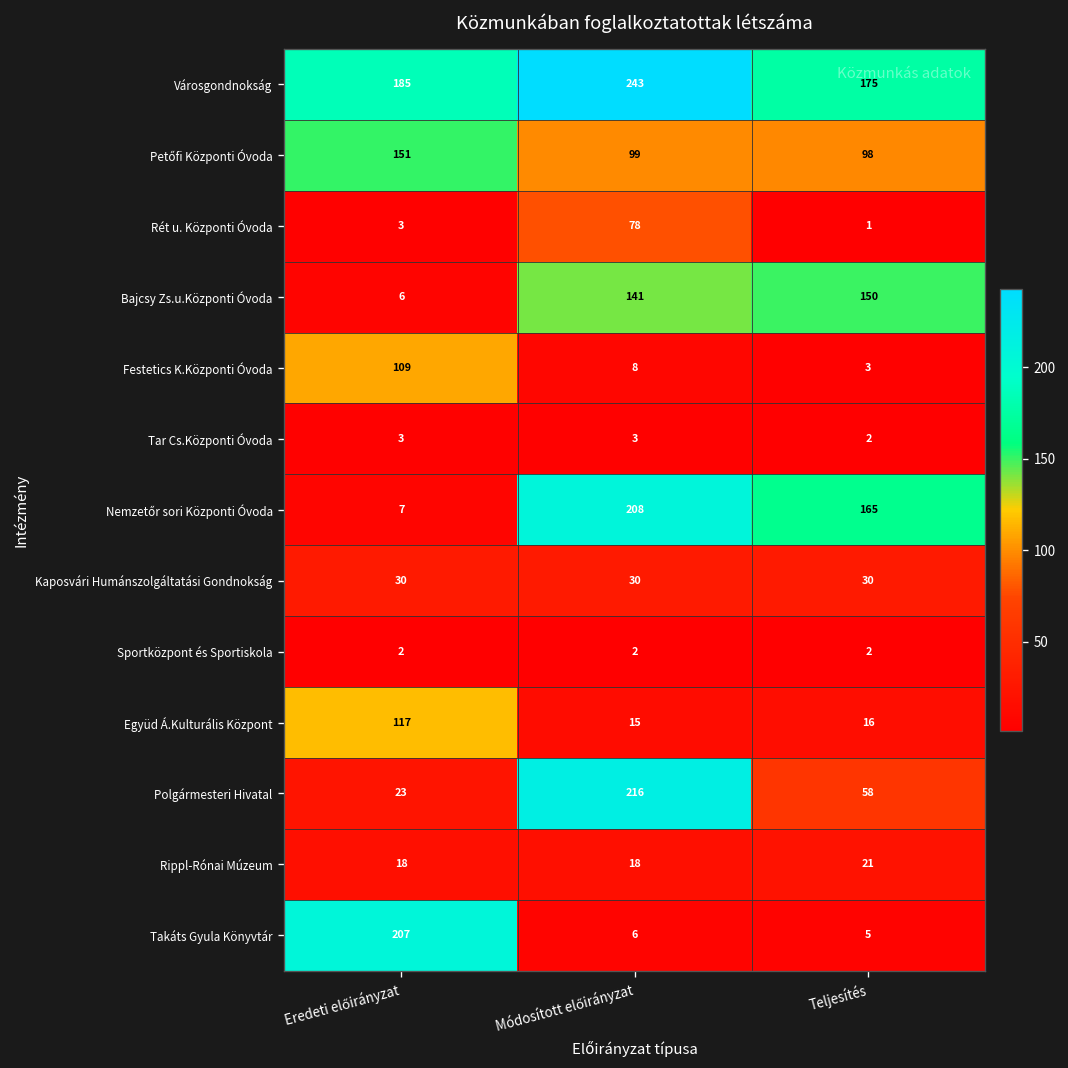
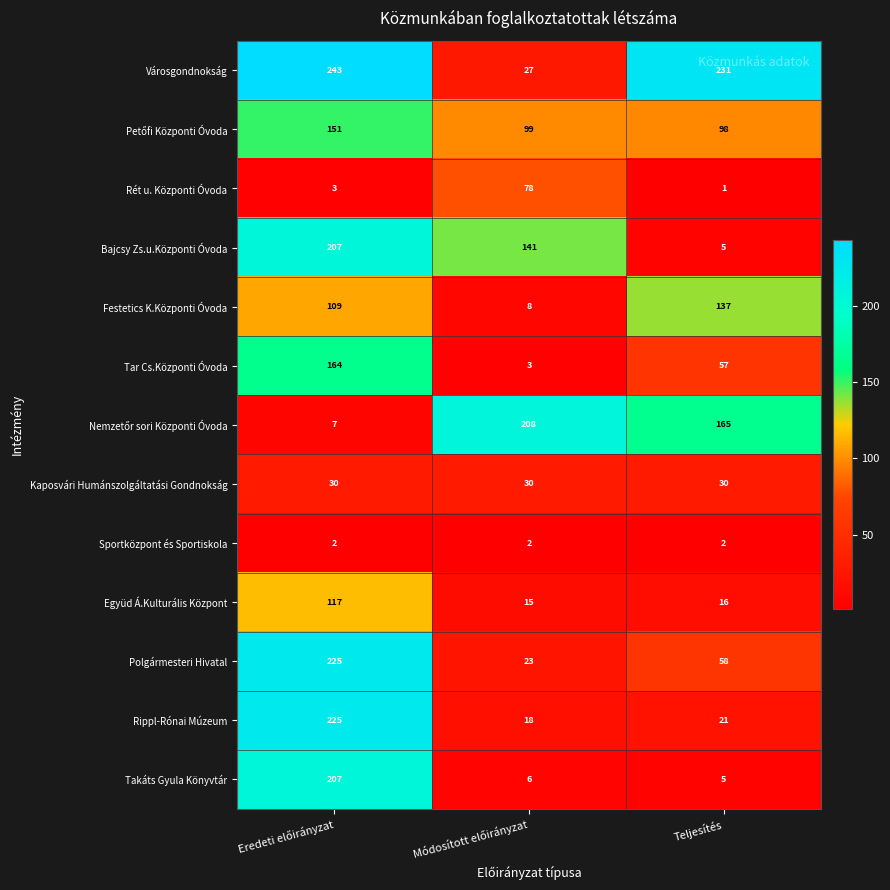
Városgondnokság, Eredeti előirányzat: 185 -> 243
Városgondnokság, Módosított előirányzat: 243 -> 27
Városgondnokság, Teljesítés: 175 -> 231
Bajcsy Zs.u.Központi Óvoda, Eredeti előirányzat: 6 -> 207
Bajcsy Zs.u.Központi Óvoda, Teljesítés: 150 -> 5
Festetics K.Központi Óvoda, Teljesítés: 3 -> 137
Tar Cs.Központi Óvoda, Eredeti előirányzat: 3 -> 164
Tar Cs.Központi Óvoda, Teljesítés: 2 -> 57
Polgármesteri Hivatal, Eredeti előirányzat: 23 -> 225
Polgármesteri Hivatal, Módosított előirányzat: 216 -> 23
Rippl-Rónai Múzeum, Eredeti előirányzat: 18 -> 225
